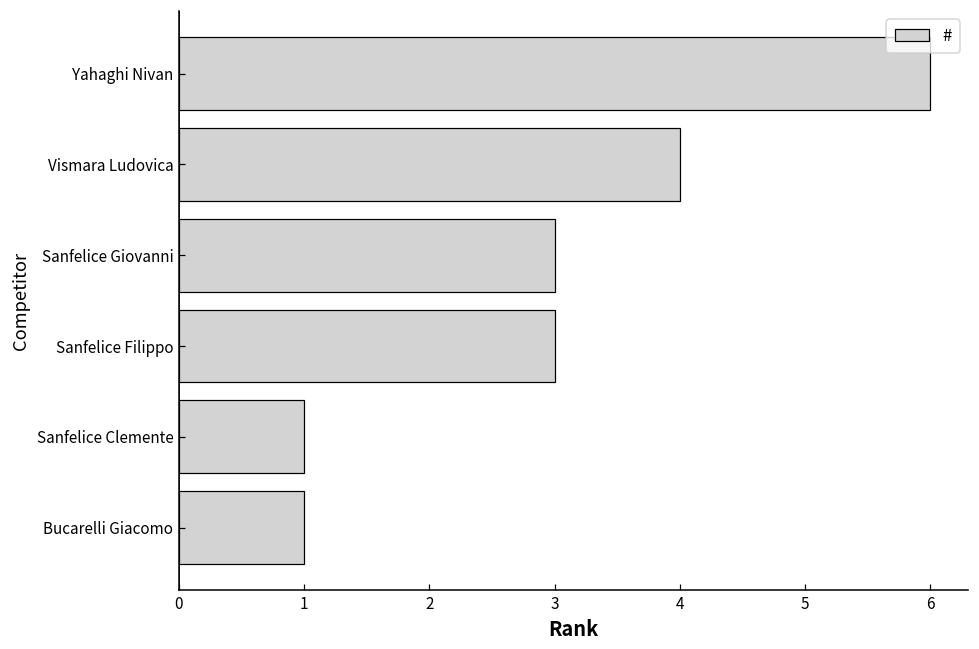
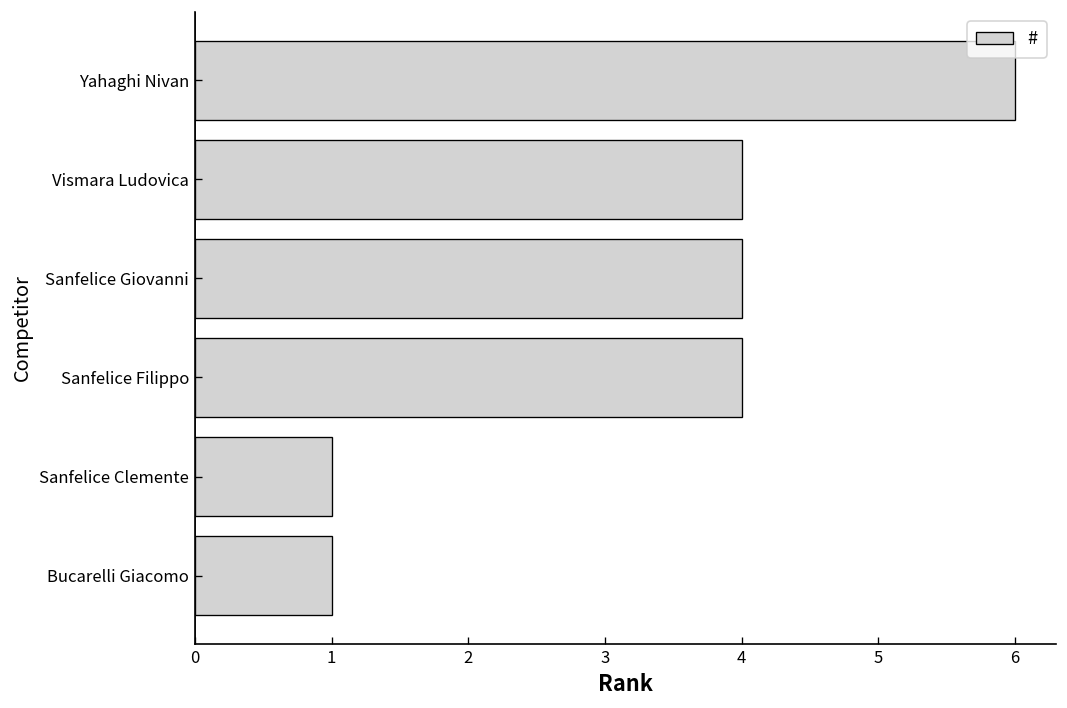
Sanfelice Giovanni: 3 -> 4
Sanfelice Filippo: 3 -> 4
